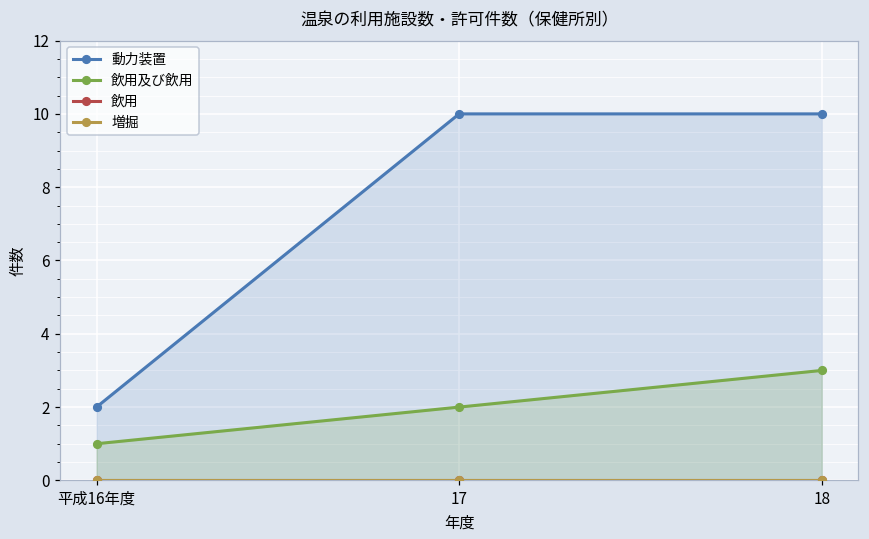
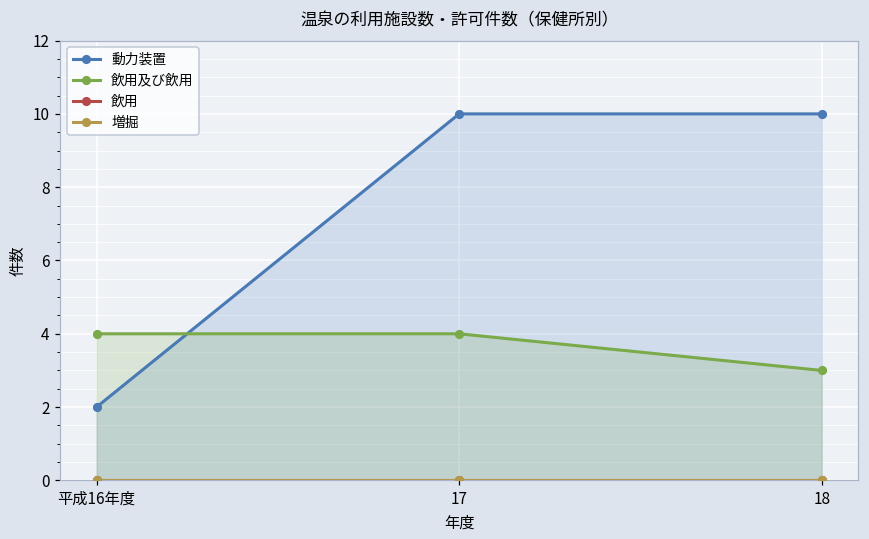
飲用及び飲用, 平成16年度: 1 -> 4
飲用及び飲用, 17: 2 -> 4
